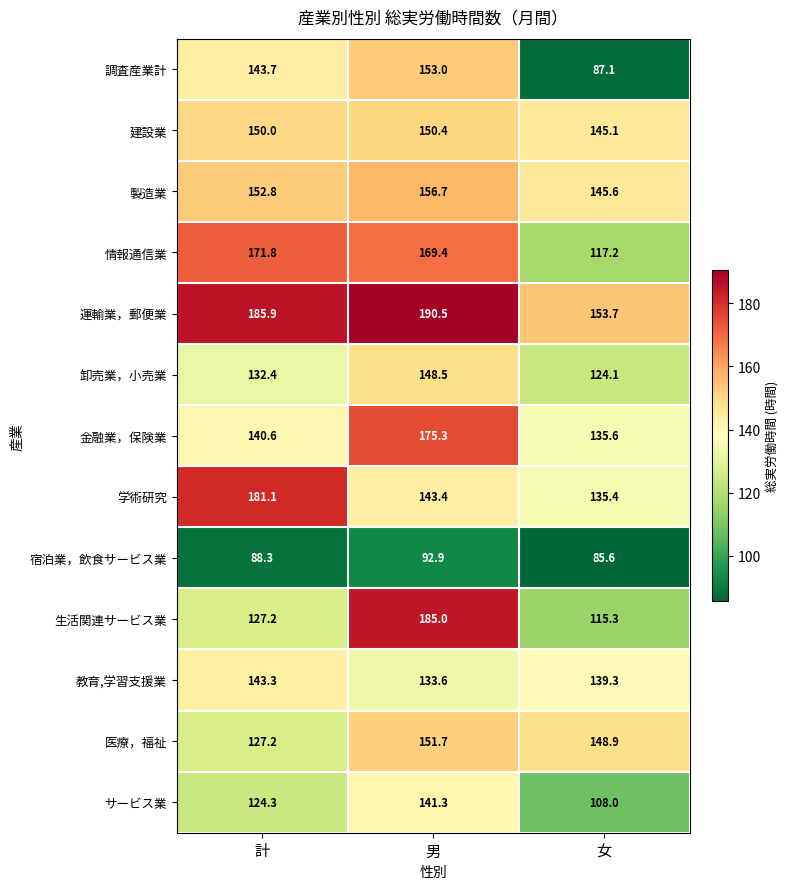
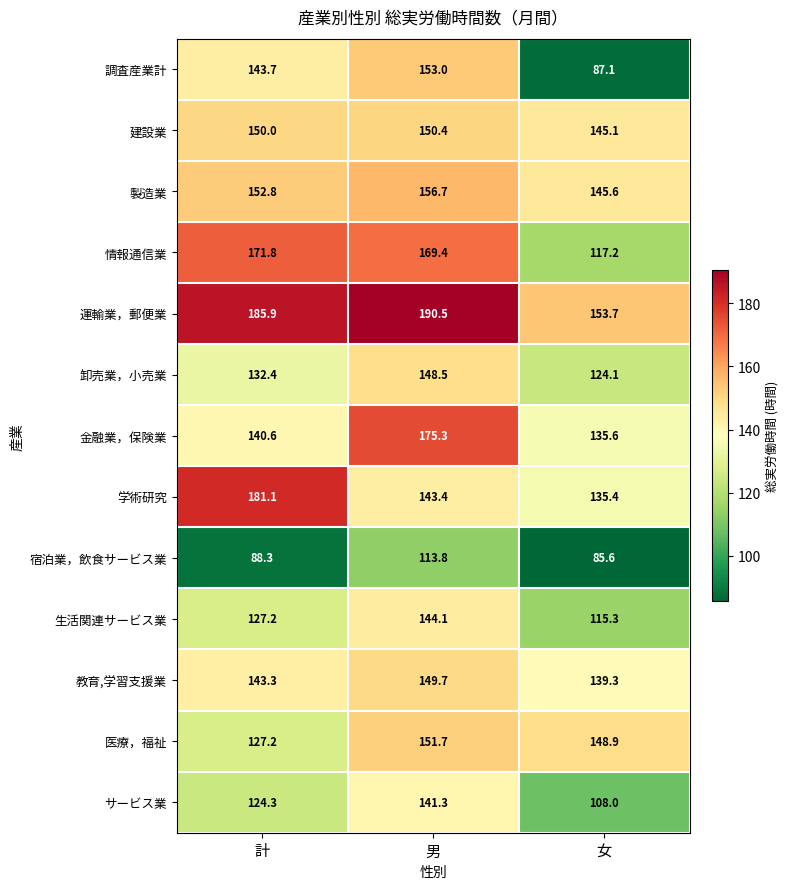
宿泊業，飲食サービス業, 男: 92.9 -> 113.8
生活関連サービス業, 男: 185.0 -> 144.1
教育,学習支援業, 男: 133.6 -> 149.7
